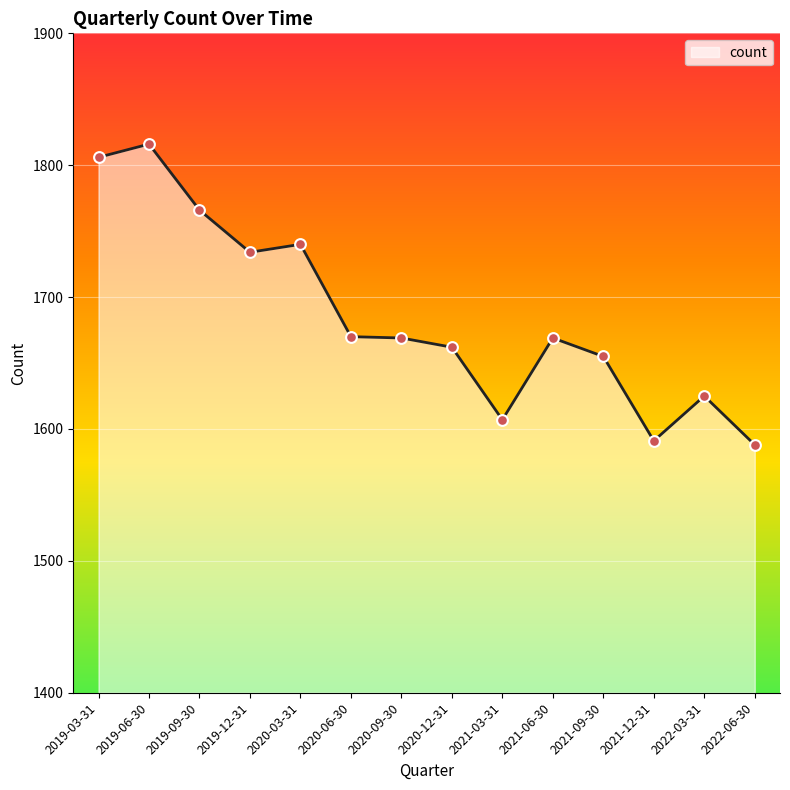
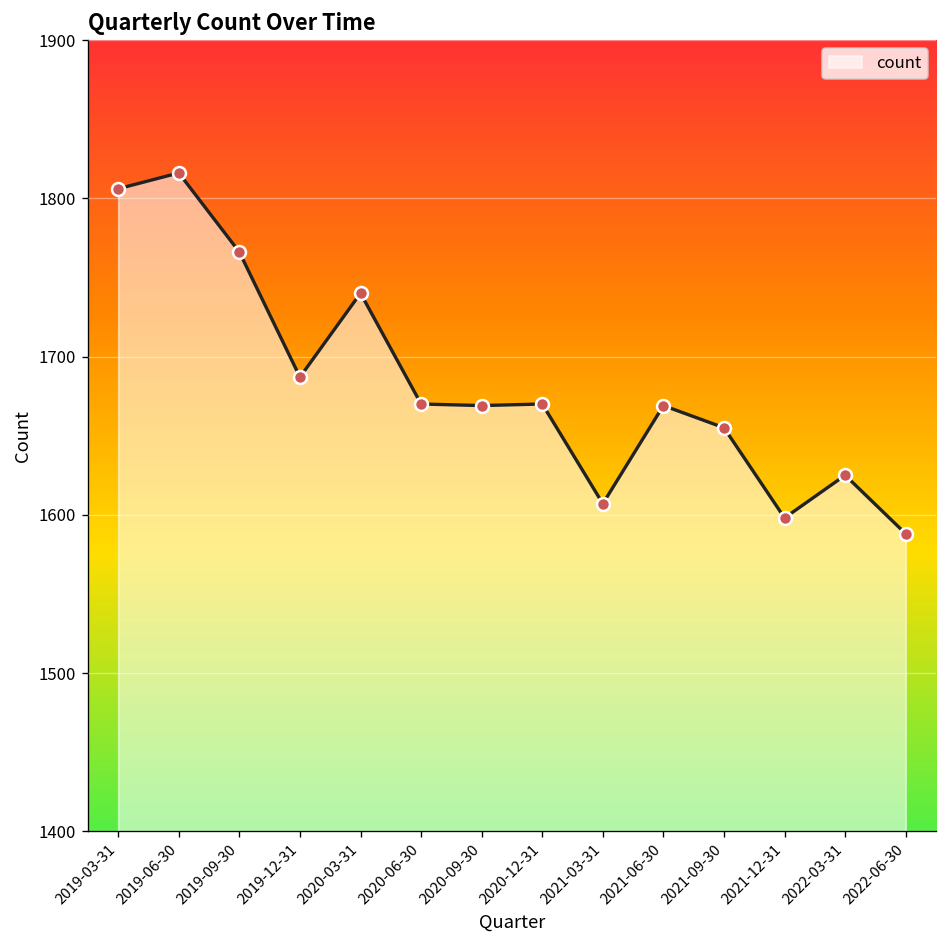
2019-12-31: 1734 -> 1687
2020-12-31: 1662 -> 1670
2021-12-31: 1591 -> 1598
